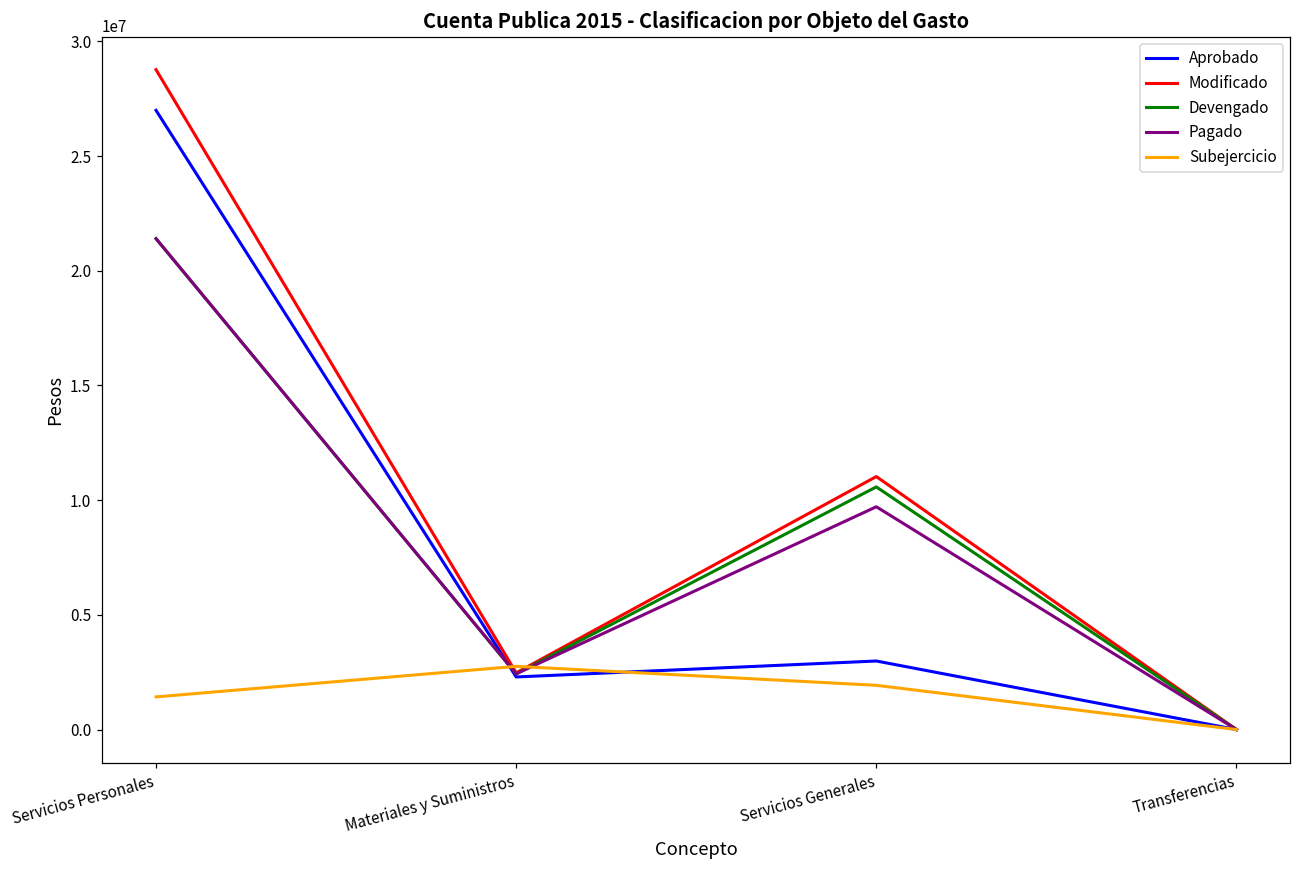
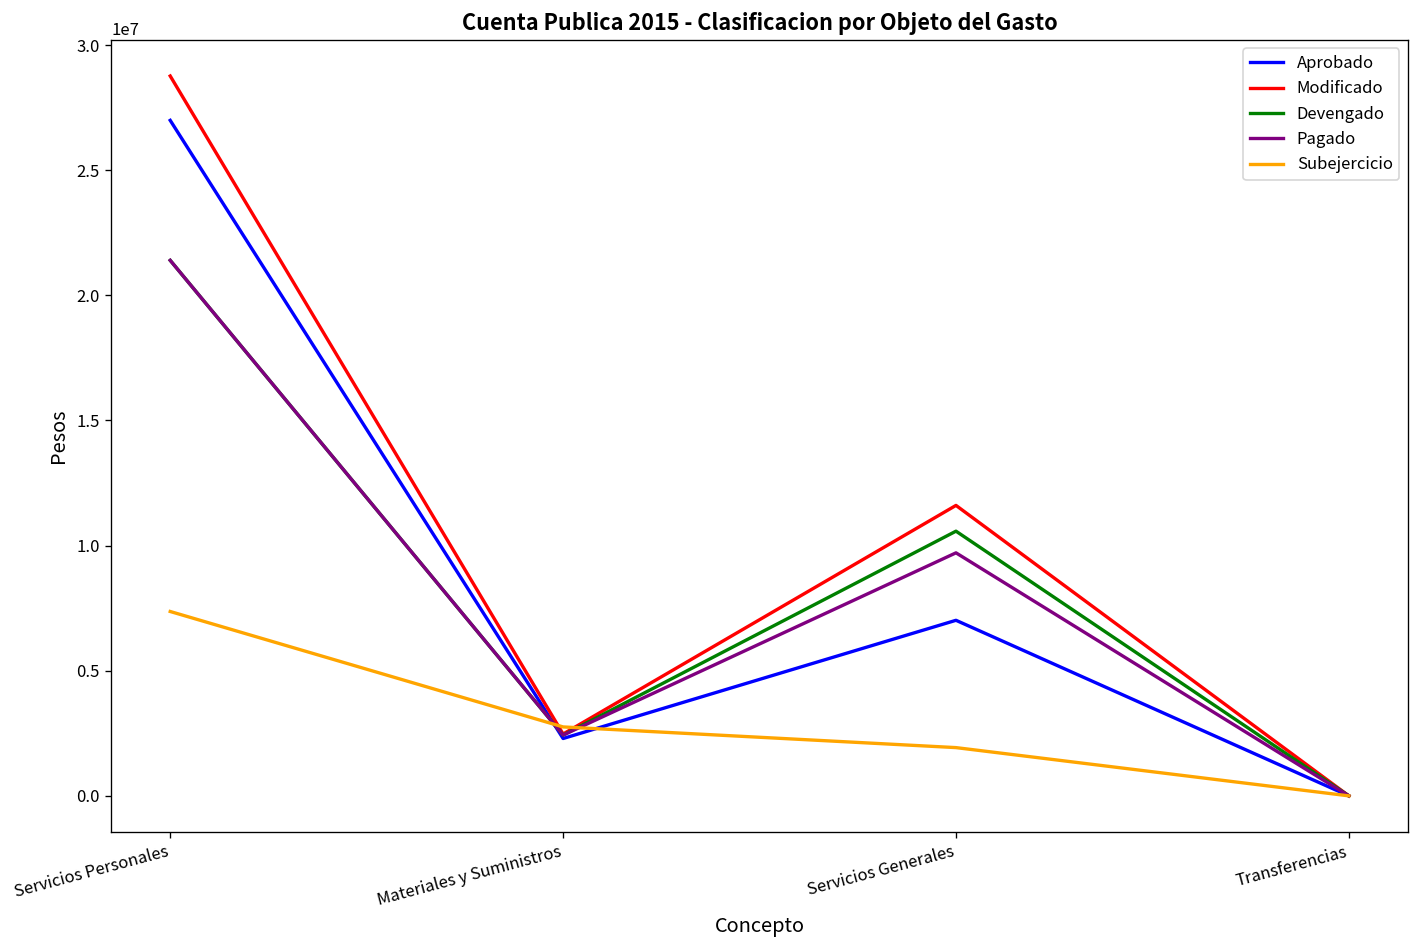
Subejercicio, Servicios Personales: 1400000 -> 7400000
Aprobado, Servicios Generales: 3000000 -> 7000000
Modificado, Servicios Generales: 11000000 -> 11600000
